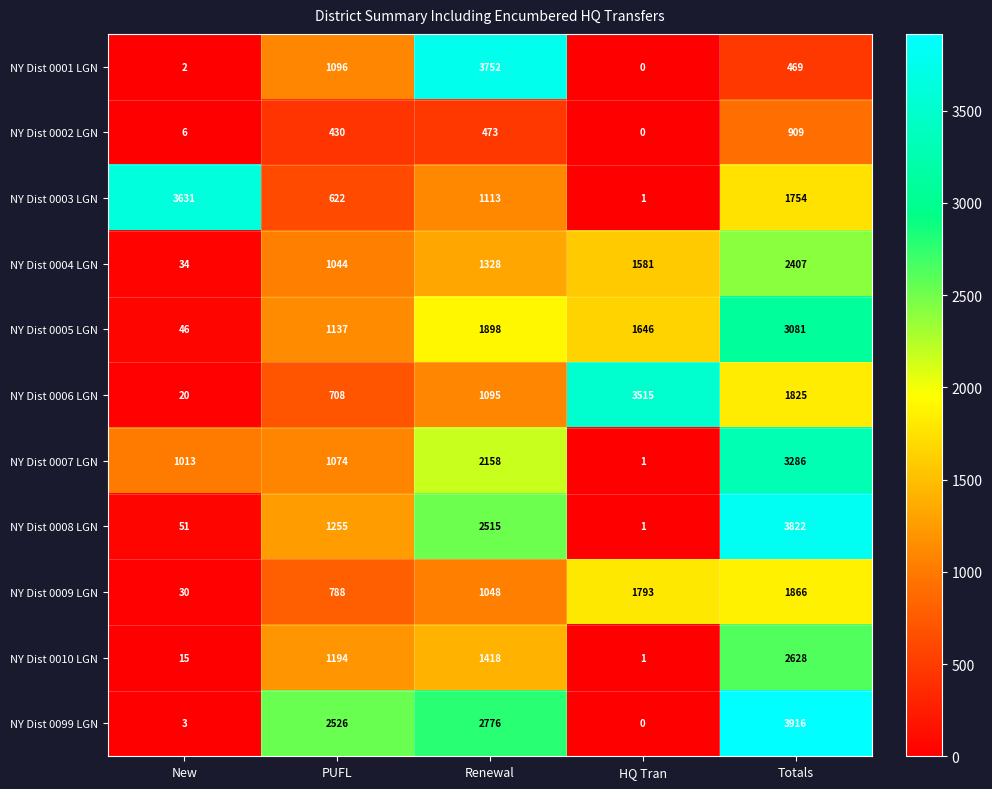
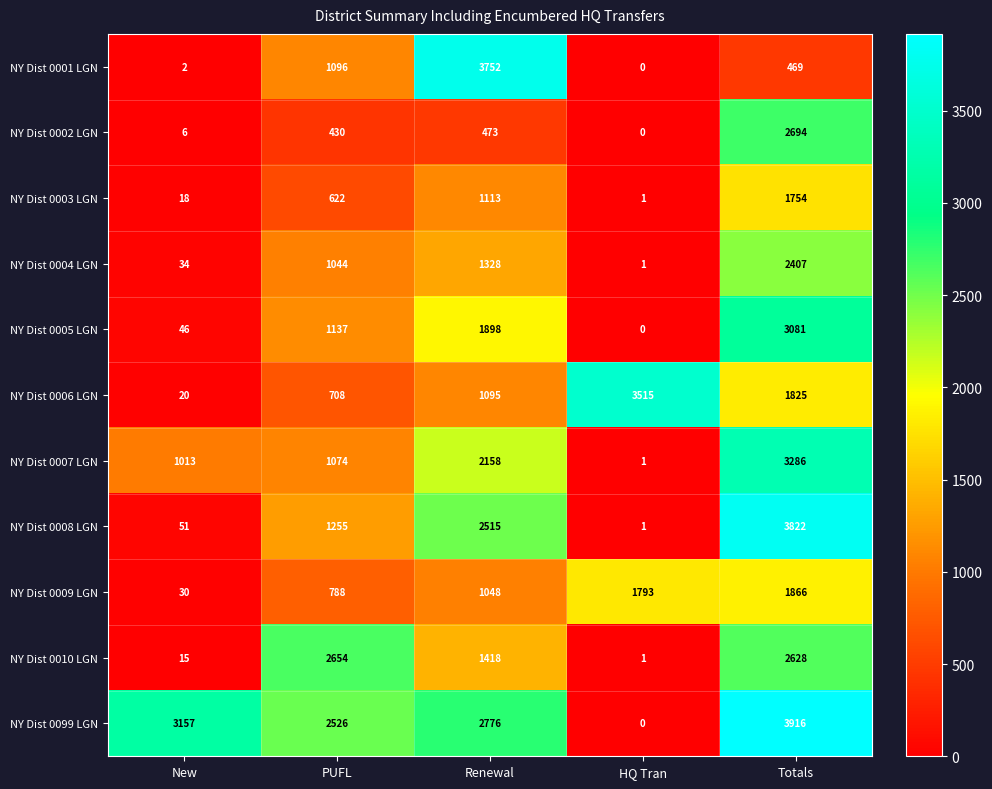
NY Dist 0002 LGN, Totals: 909 -> 2694
NY Dist 0003 LGN, New: 3631 -> 18
NY Dist 0004 LGN, HQ Tran: 1581 -> 1
NY Dist 0005 LGN, HQ Tran: 1646 -> 0
NY Dist 0010 LGN, PUFL: 1194 -> 2654
NY Dist 0099 LGN, New: 3 -> 3157
